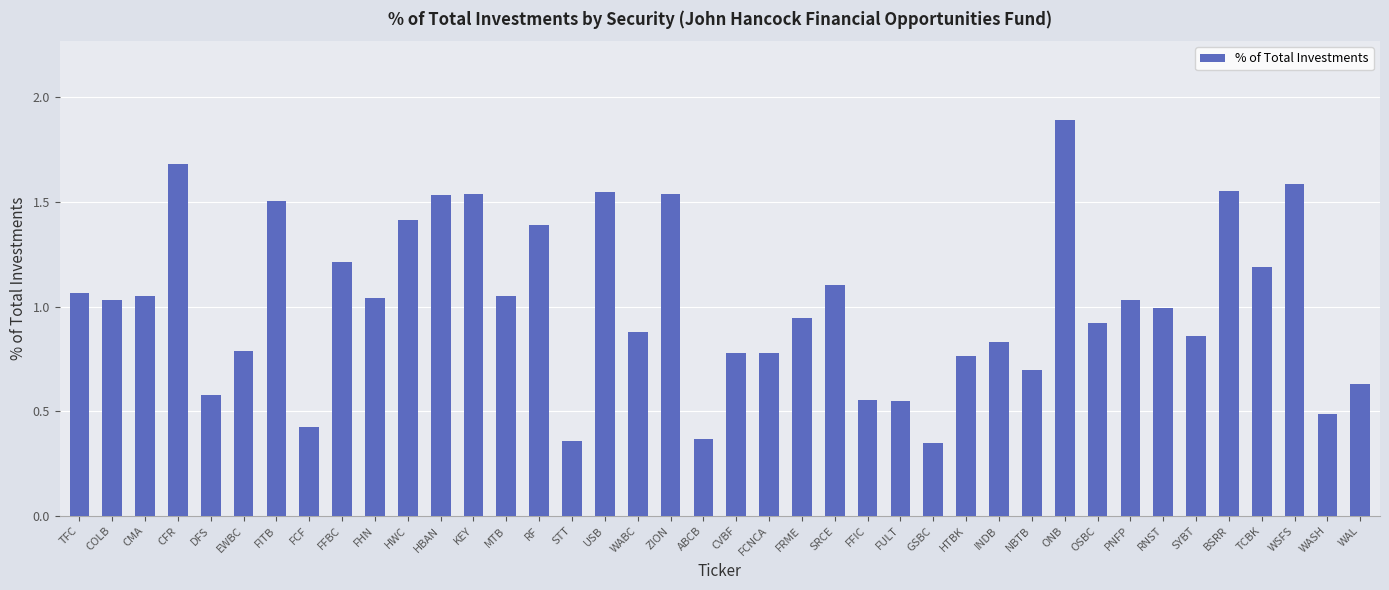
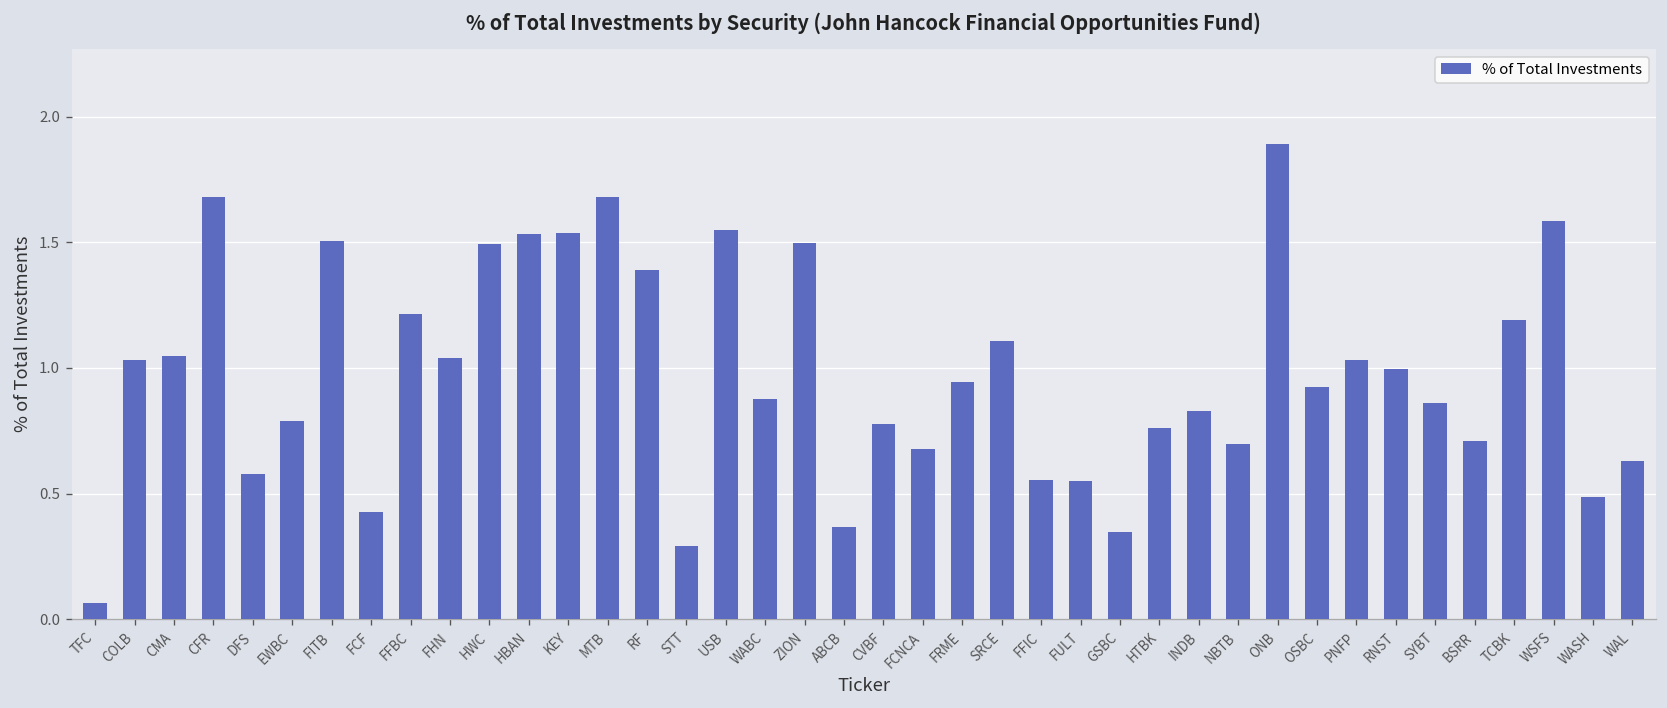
TFC: 1.07 -> 0.06
HWC: 1.42 -> 1.49
MTB: 1.05 -> 1.68
STT: 0.36 -> 0.29
ZION: 1.54 -> 1.50
FCNCA: 0.78 -> 0.68
BSRR: 1.55 -> 0.71
